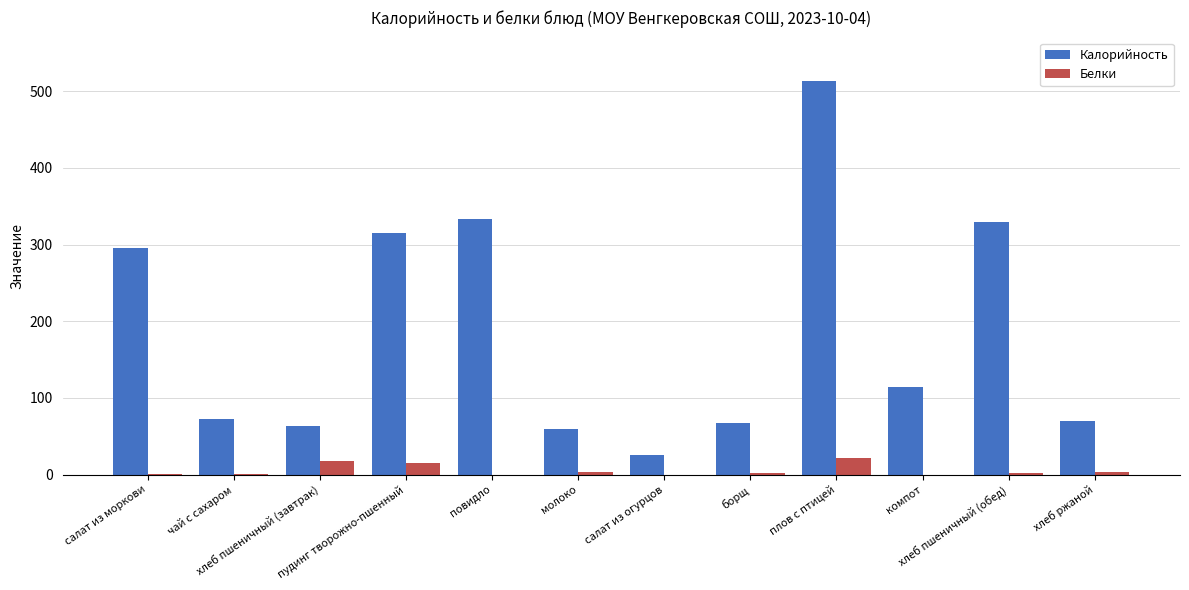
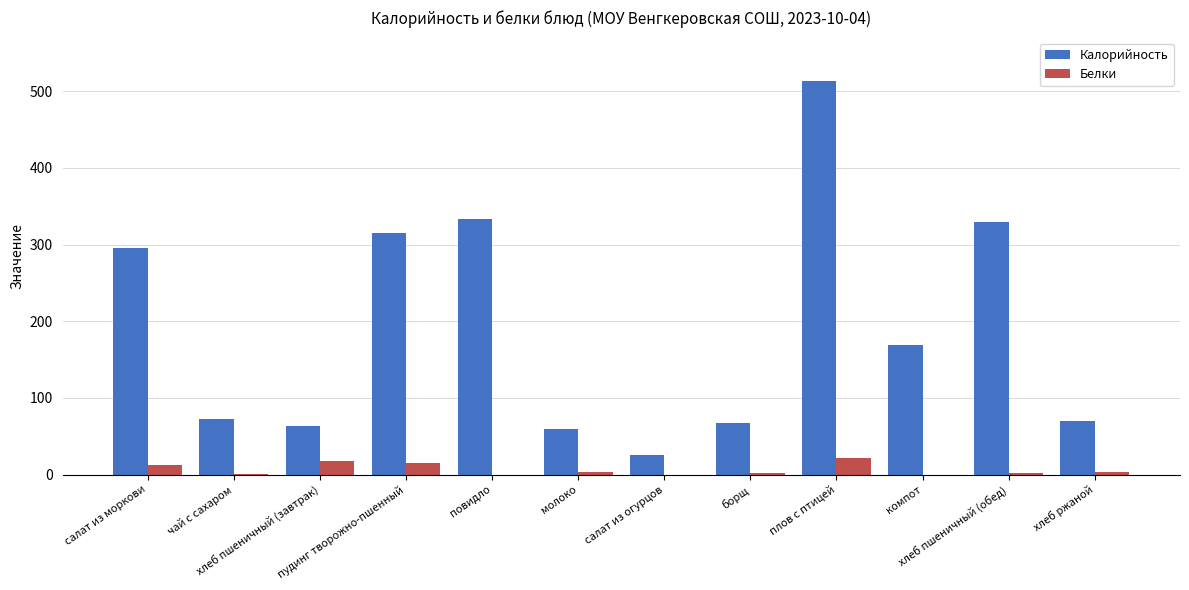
Белки, салат из моркови: 0 -> 10
Калорийность, компот: 110 -> 170
